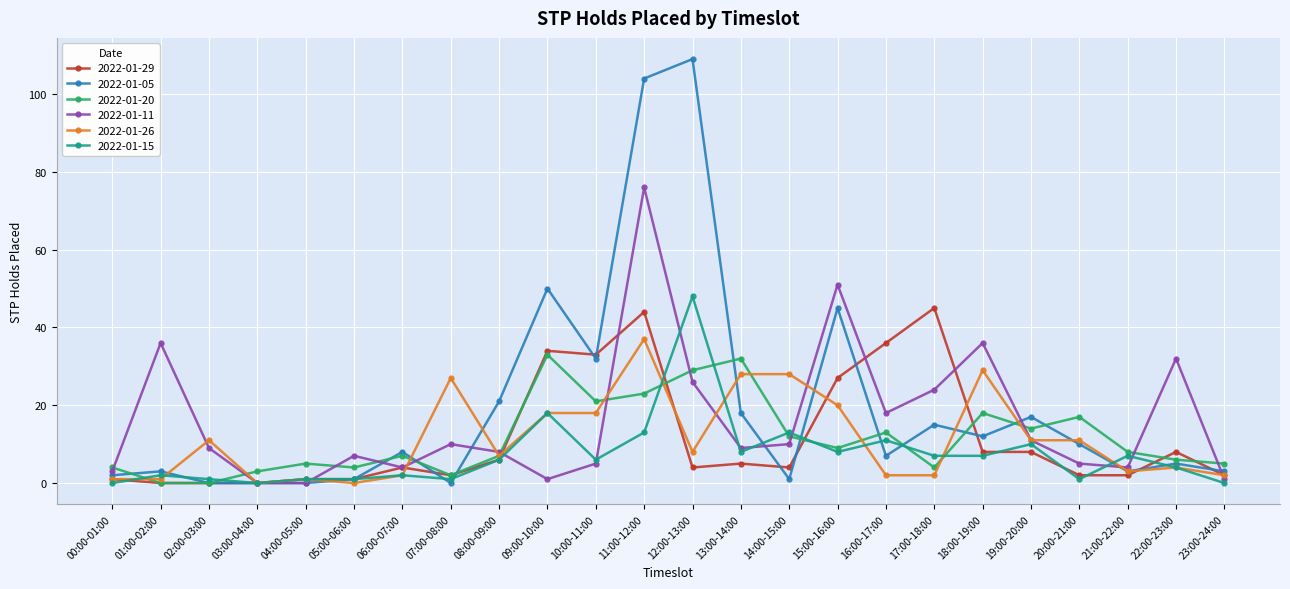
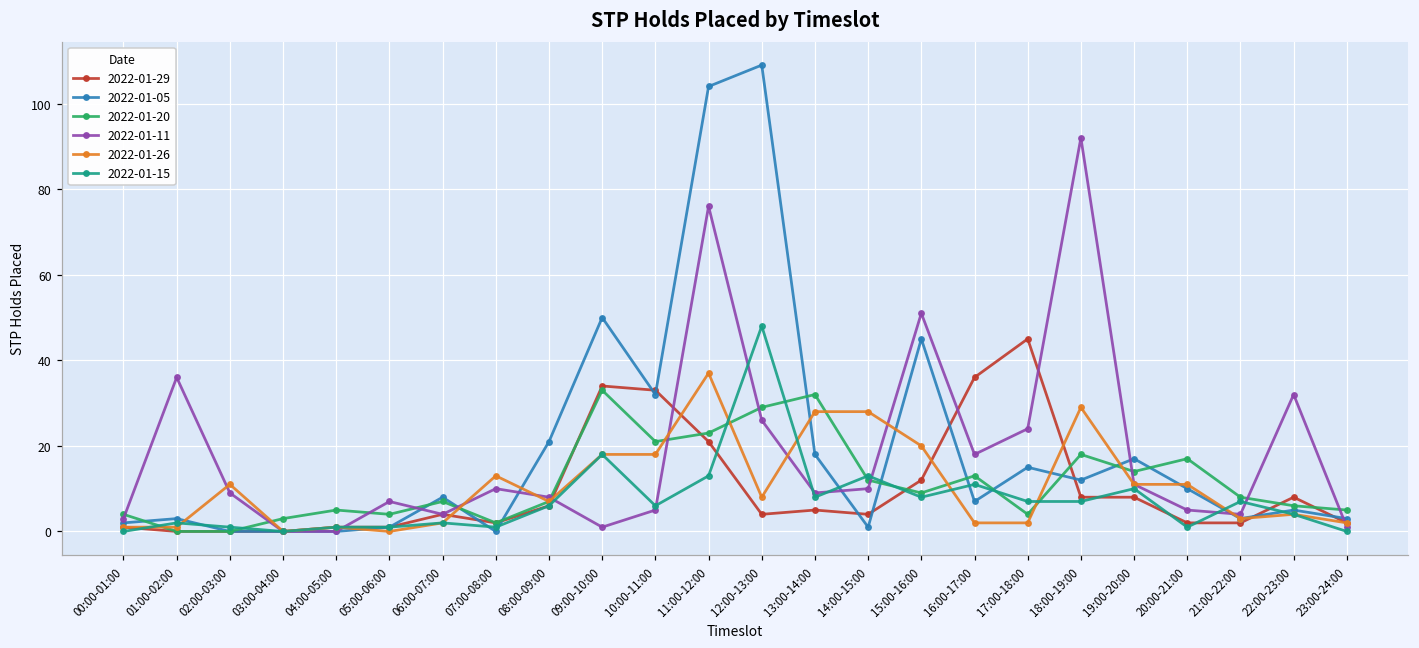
2022-01-26, 07:00-08:00: 27 -> 13
2022-01-29, 11:00-12:00: 44 -> 21
2022-01-29, 15:00-16:00: 27 -> 12
2022-01-11, 18:00-19:00: 36 -> 92
